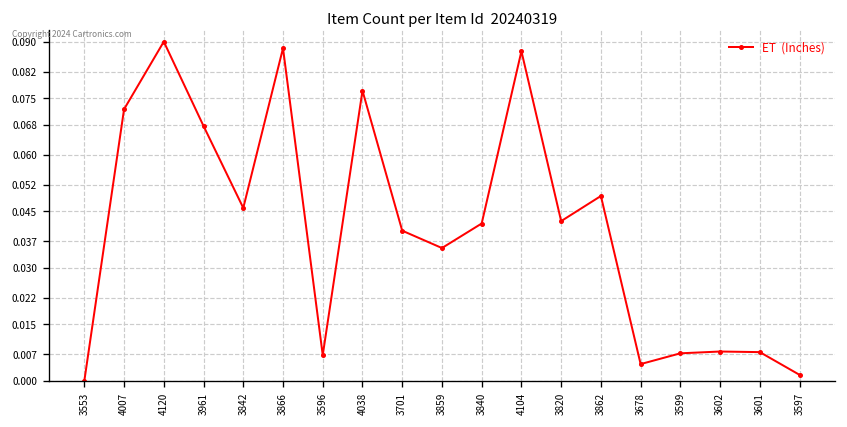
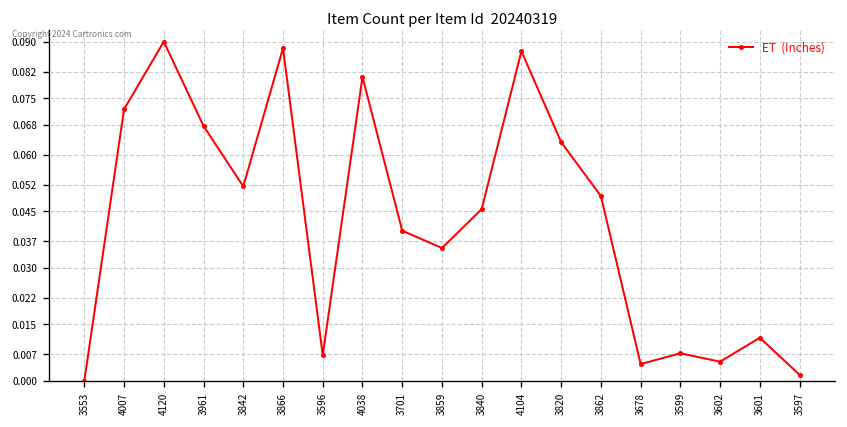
3842: 0.046 -> 0.052
4038: 0.077 -> 0.081
3840: 0.042 -> 0.046
3820: 0.042 -> 0.063
3602: 0.008 -> 0.005
3601: 0.008 -> 0.011
